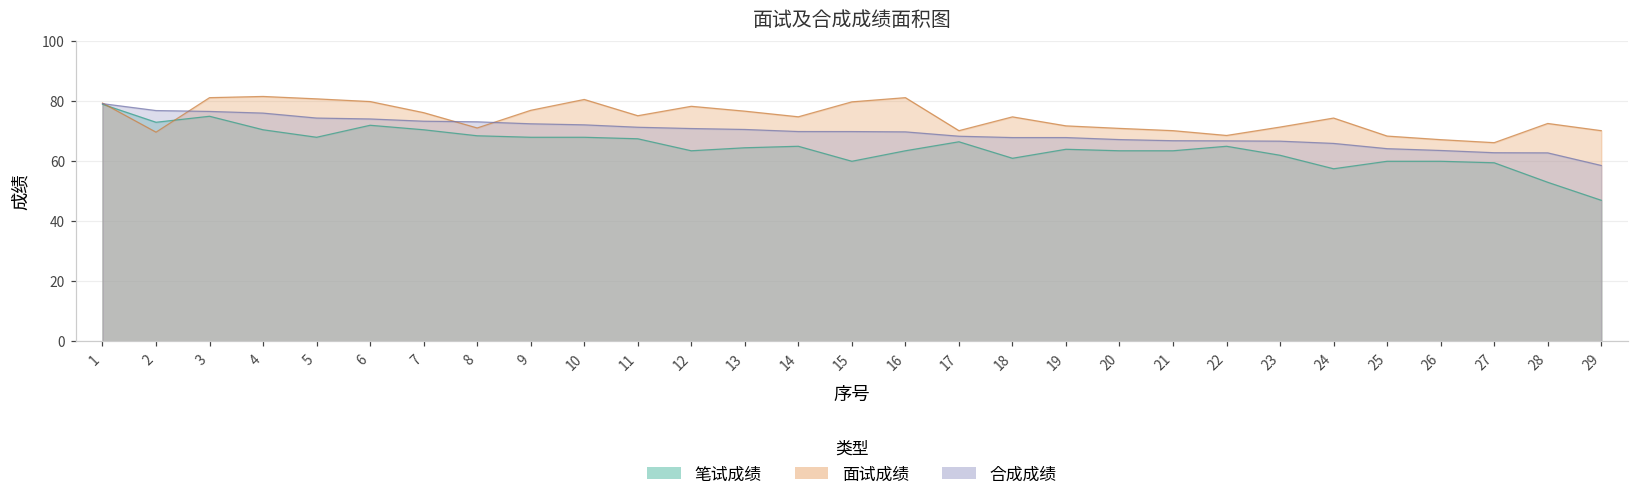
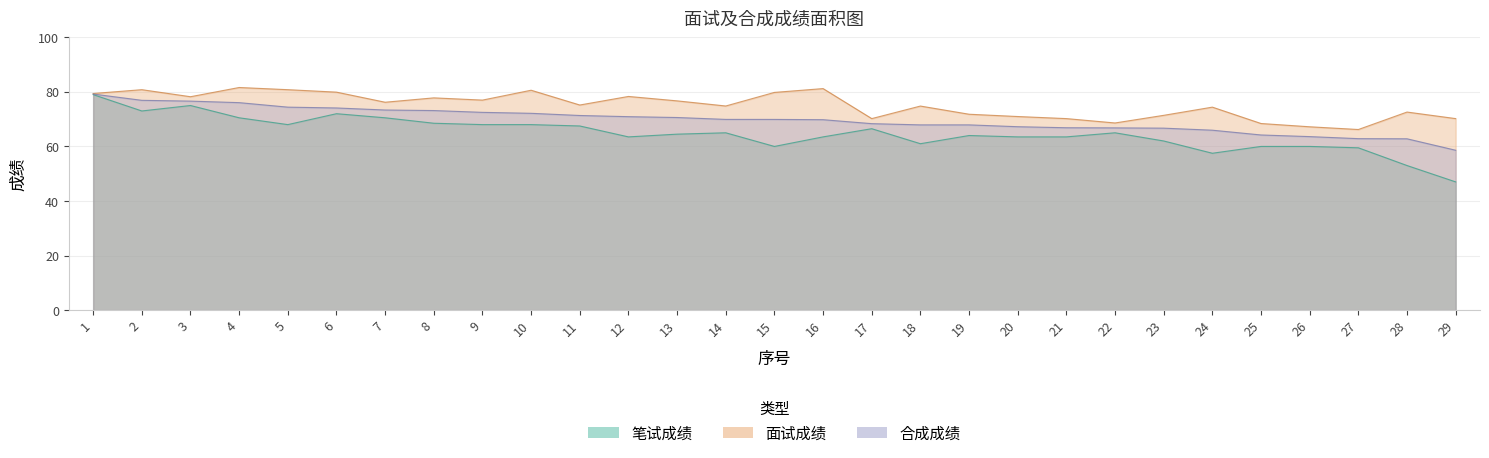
面试成绩, 2: 70 -> 81
面试成绩, 3: 81 -> 78
面试成绩, 8: 71 -> 78
